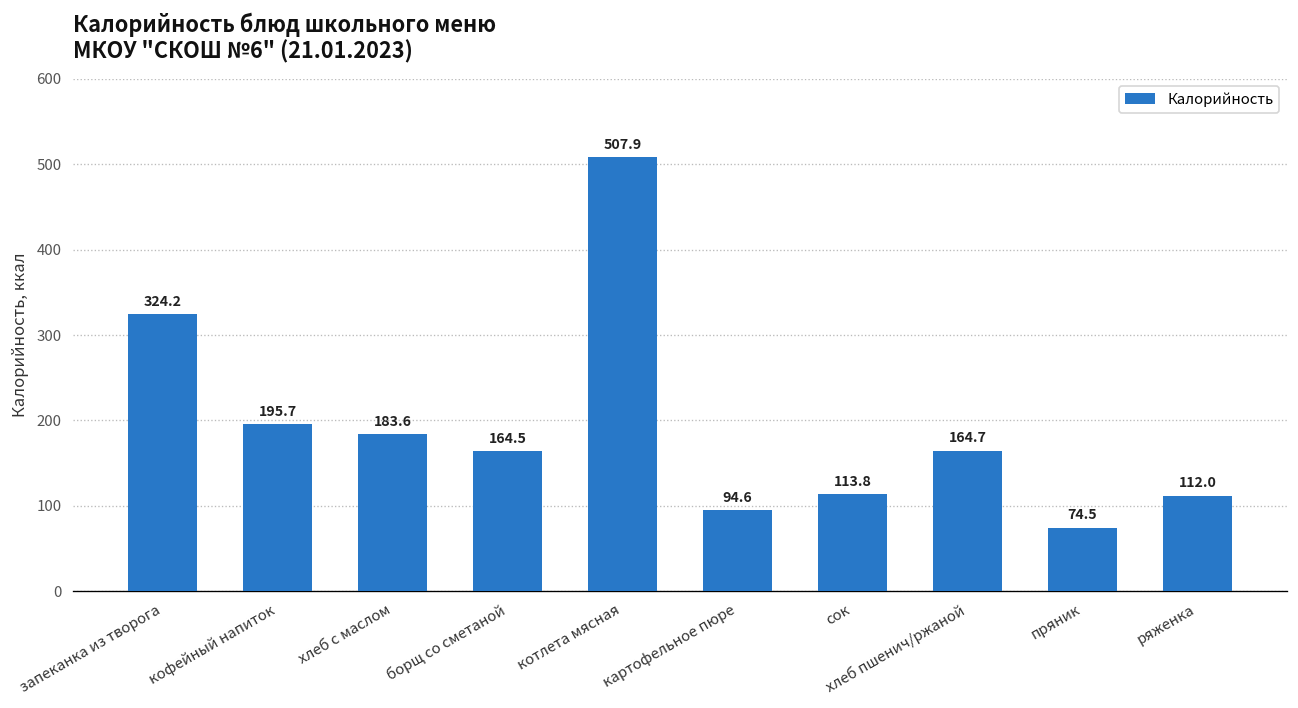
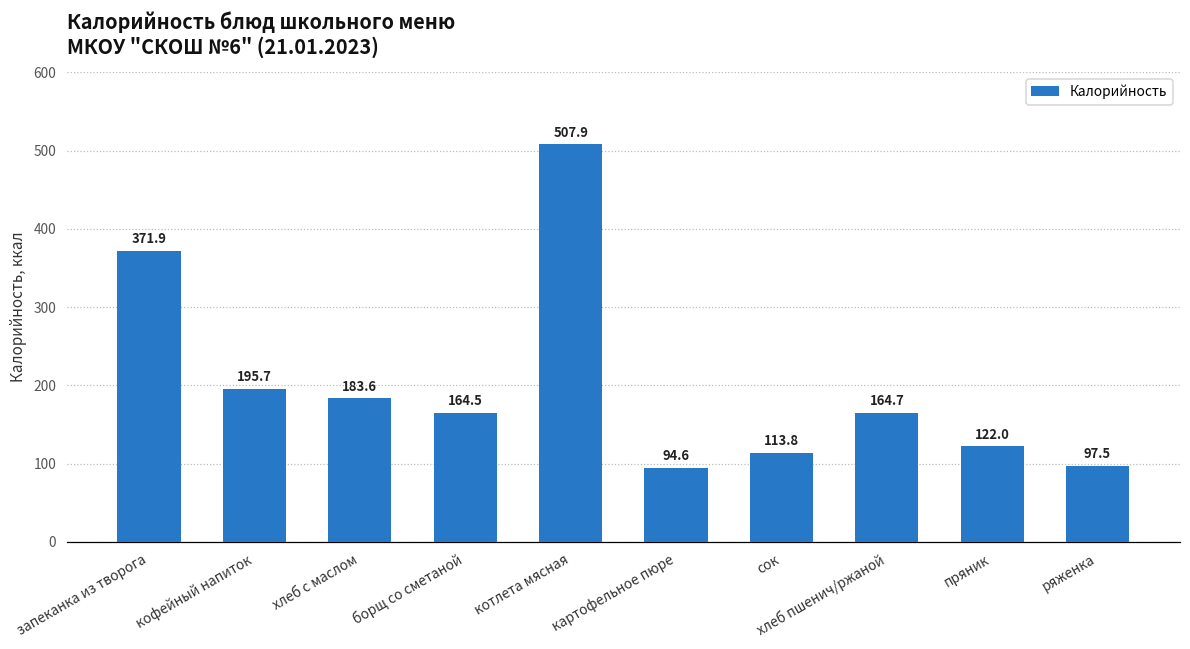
запеканка из творога: 324.2 -> 371.9
пряник: 74.5 -> 122.0
ряженка: 112.0 -> 97.5
